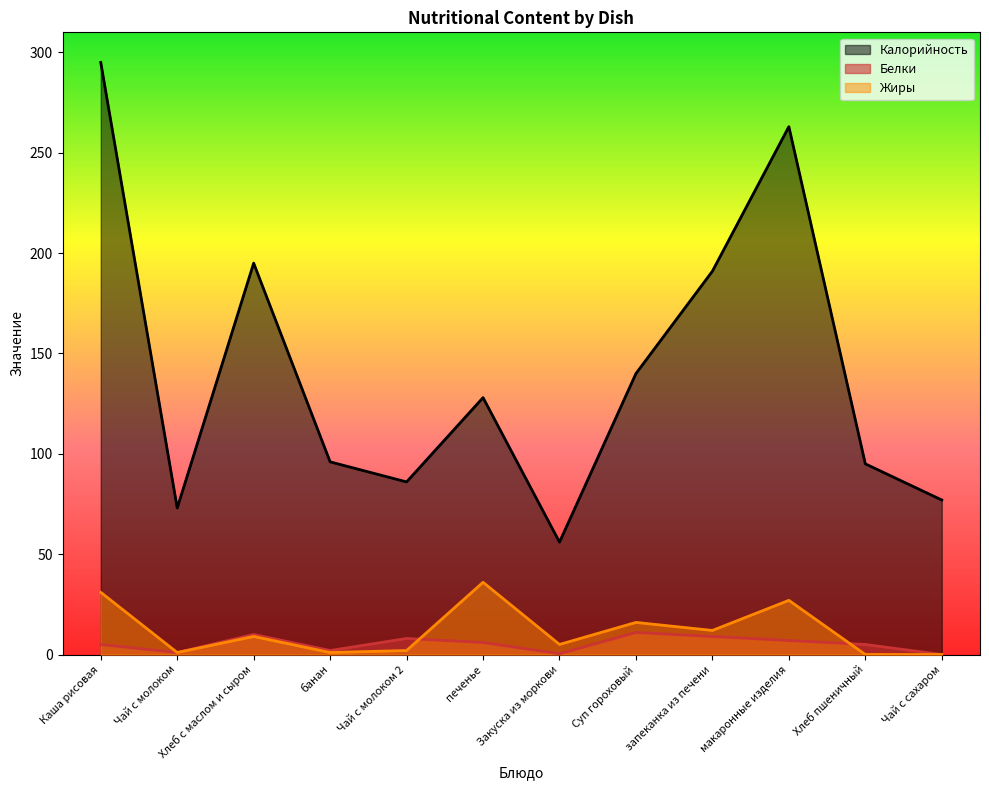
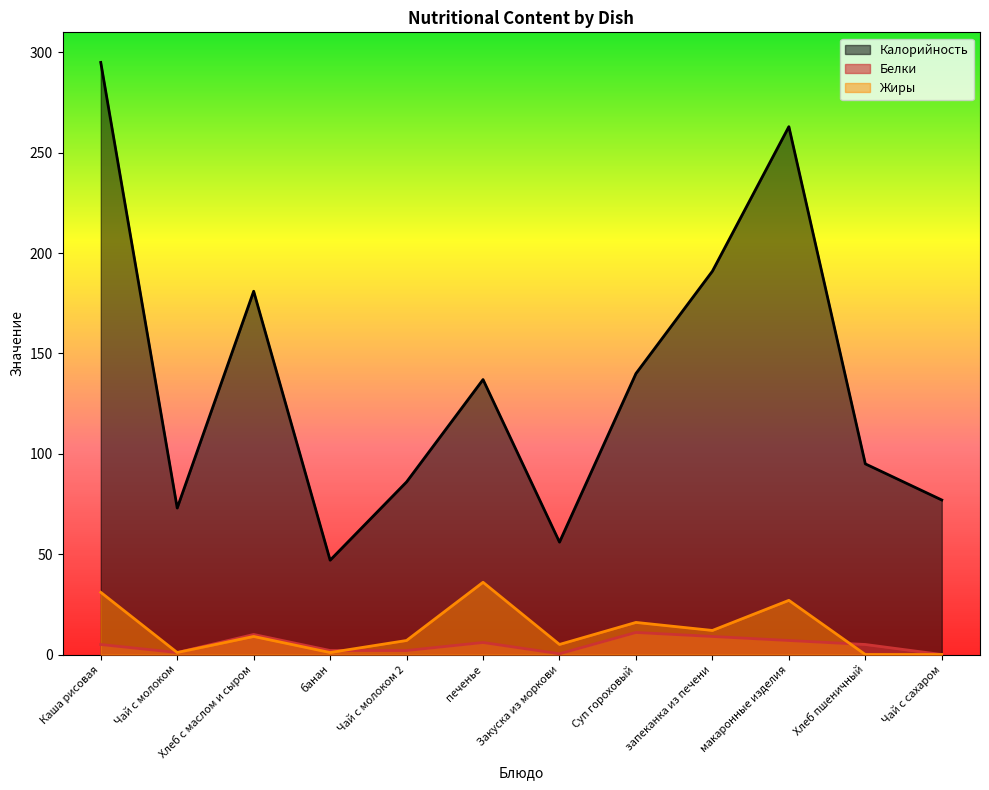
Калорийность, Хлеб с маслом и сыром: 195 -> 181
Калорийность, банан: 96 -> 47
Белки, Чай с молоком 2: 8 -> 2
Жиры, Чай с молоком 2: 2 -> 7
Калорийность, печенье: 128 -> 137
